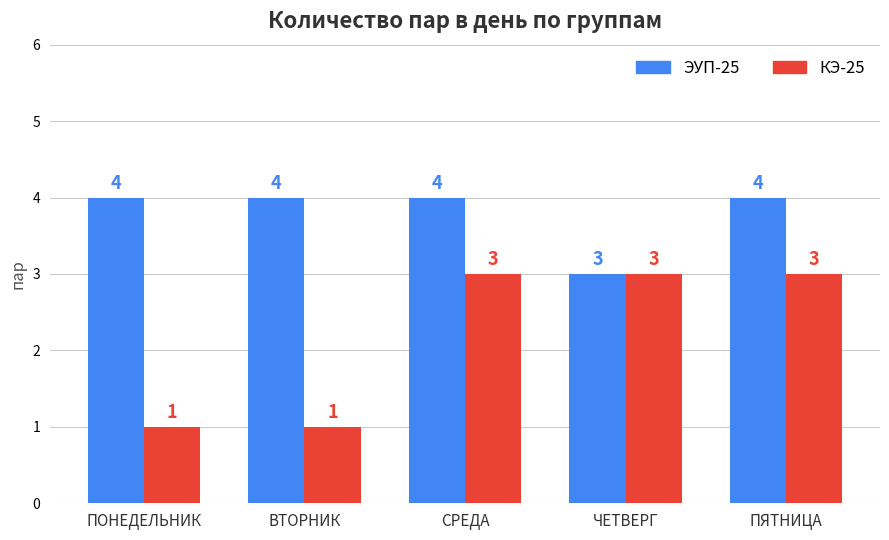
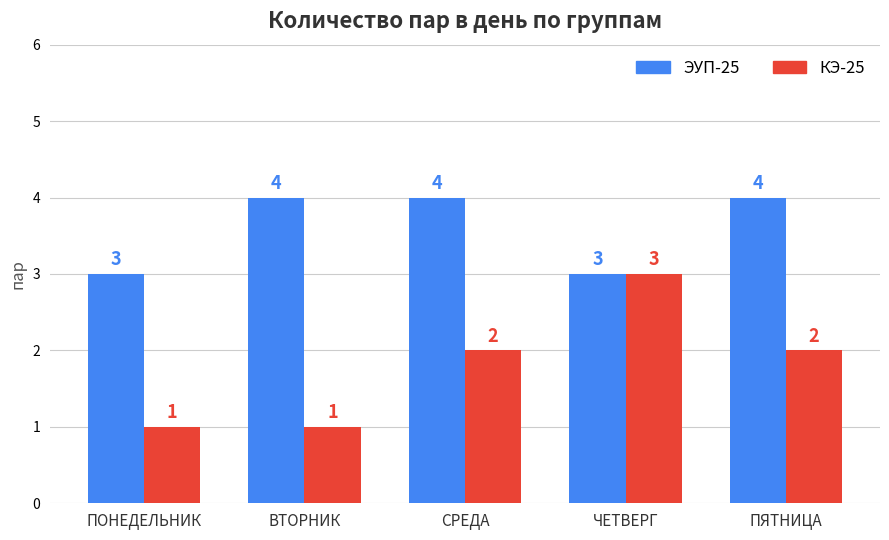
ЭУП-25, ПОНЕДЕЛЬНИК: 4 -> 3
КЭ-25, СРЕДА: 3 -> 2
КЭ-25, ПЯТНИЦА: 3 -> 2
